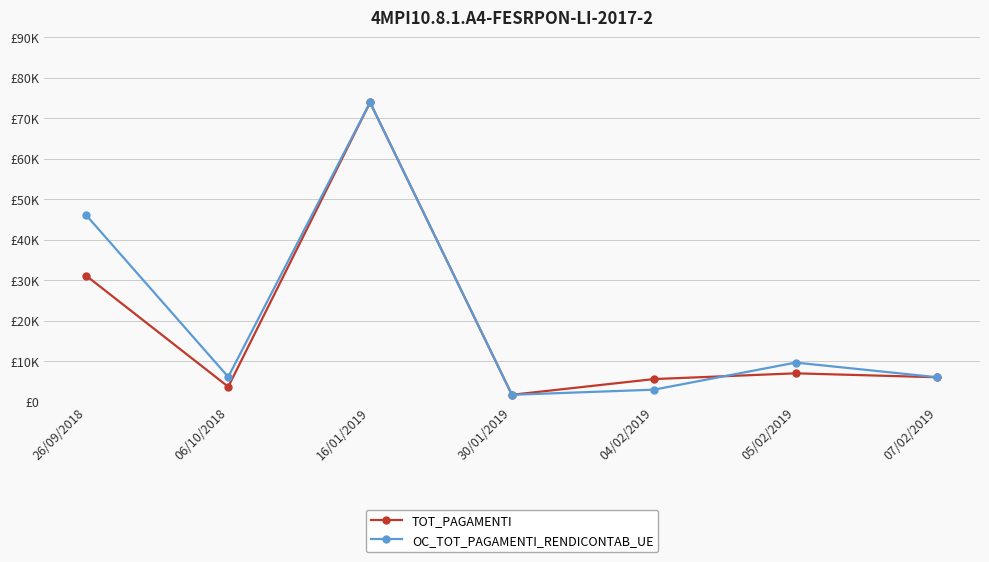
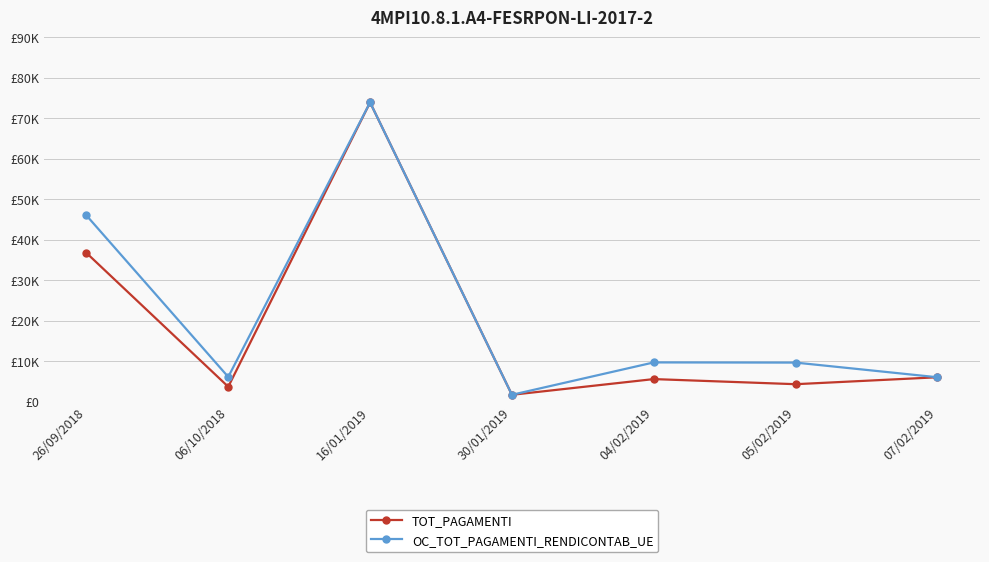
TOT_PAGAMENTI, 26/09/2018: £31000 -> £37000
OC_TOT_PAGAMENTI_RENDICONTAB_UE, 04/02/2019: £3000 -> £10000
TOT_PAGAMENTI, 05/02/2019: £7000 -> £4000
